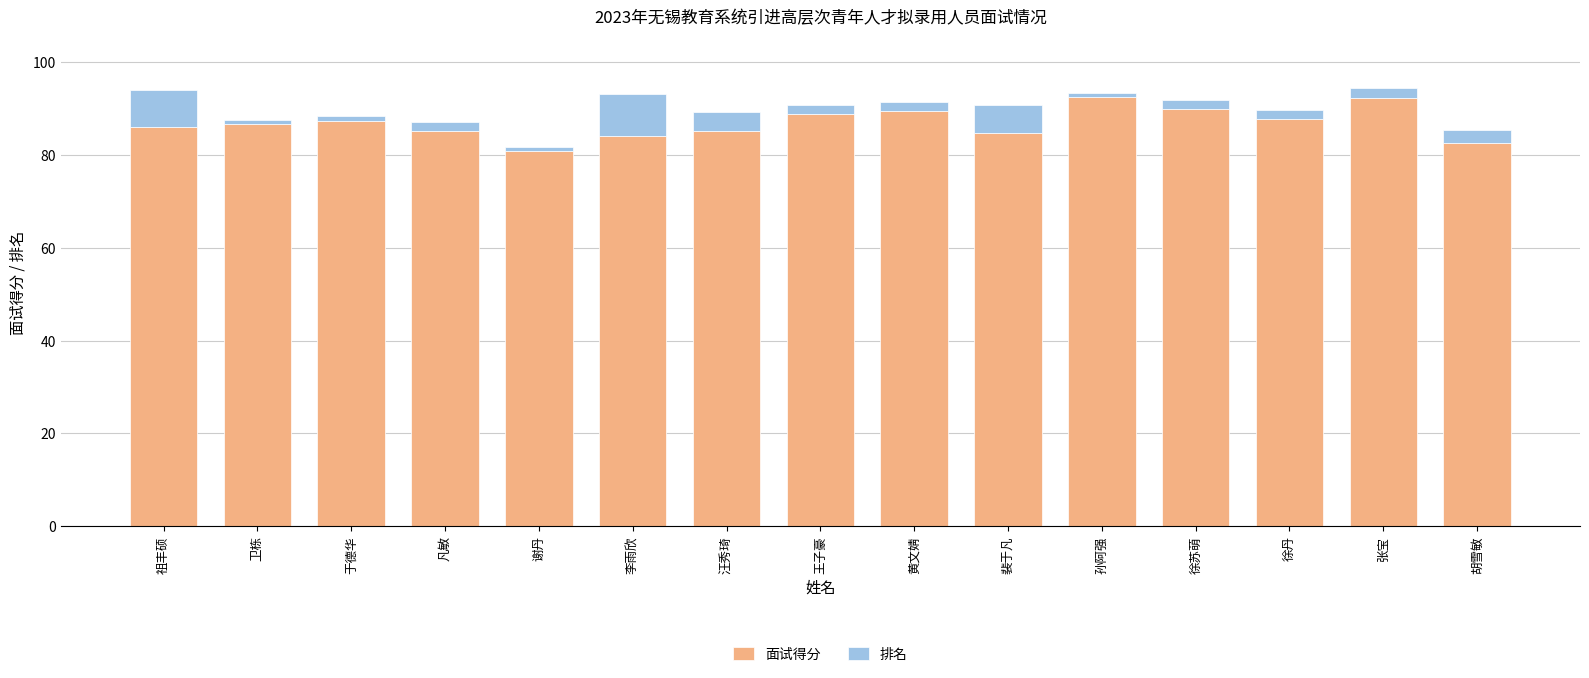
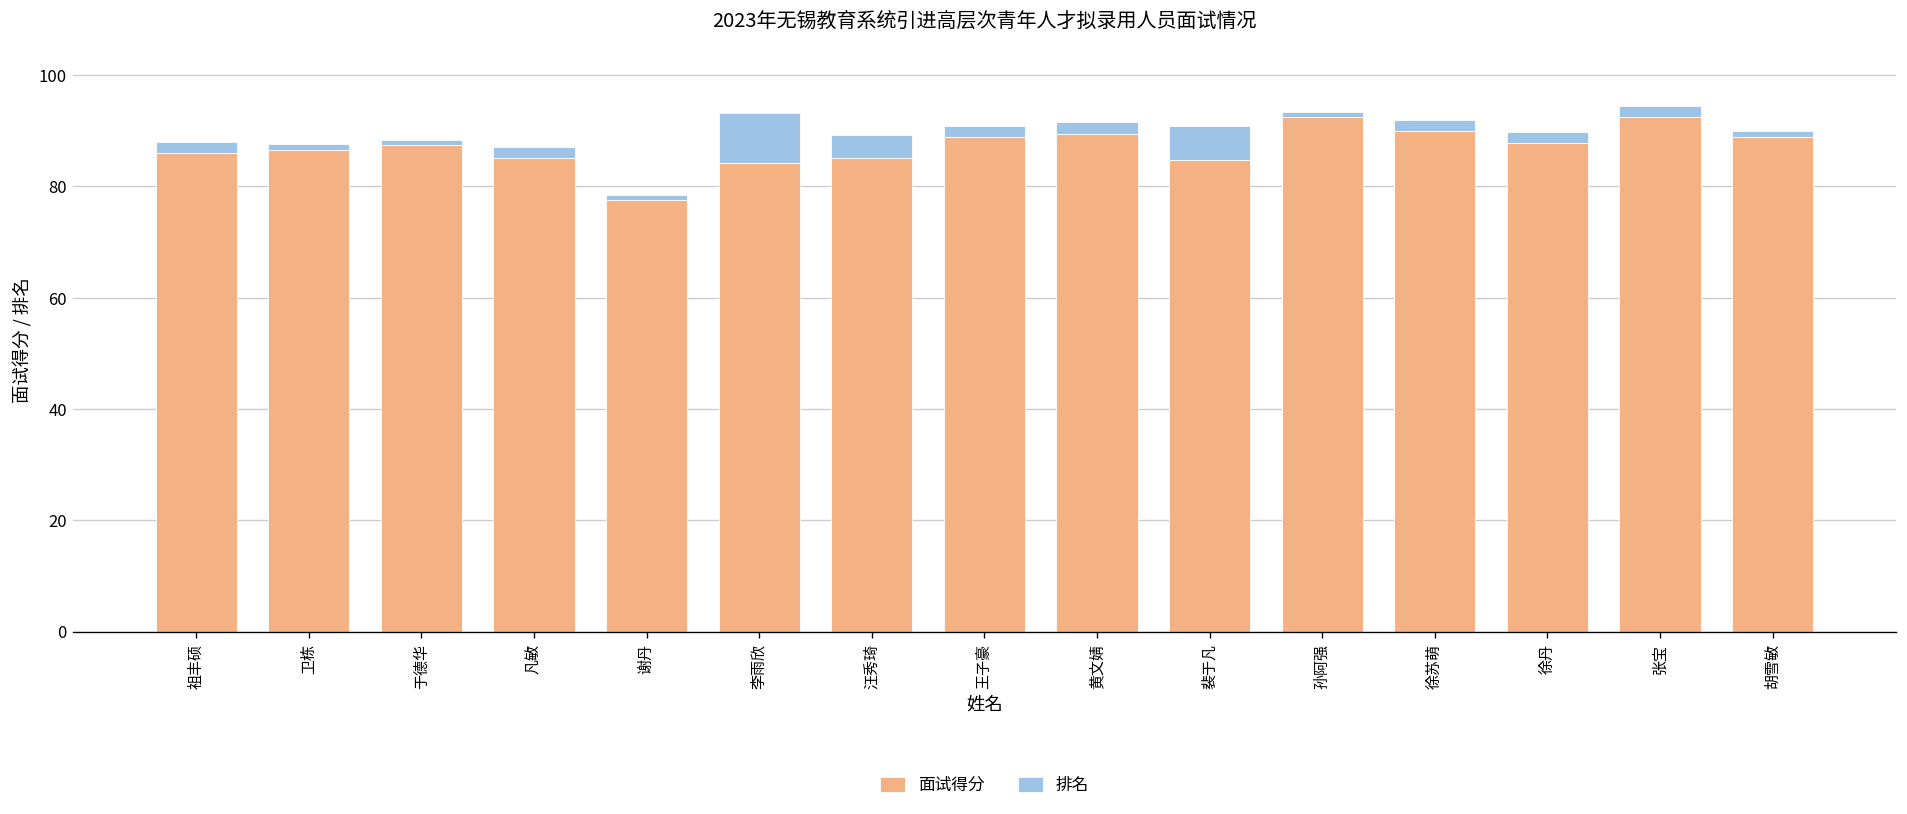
排名, 祖丰硕: 8 -> 2
面试得分, 谢丹: 81 -> 78
面试得分, 胡雪敏: 83 -> 89
排名, 胡雪敏: 3 -> 1
